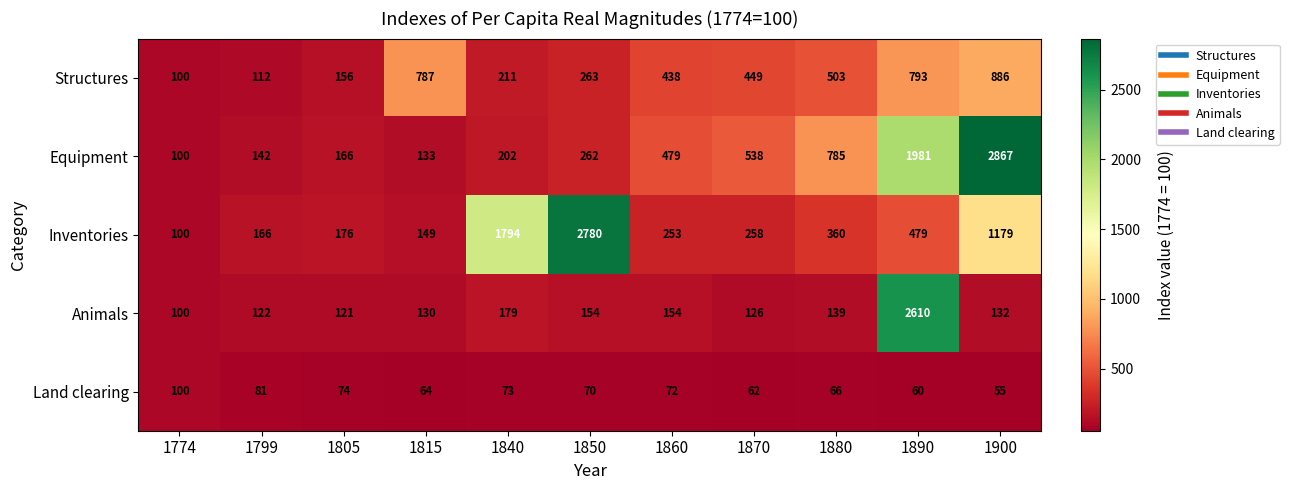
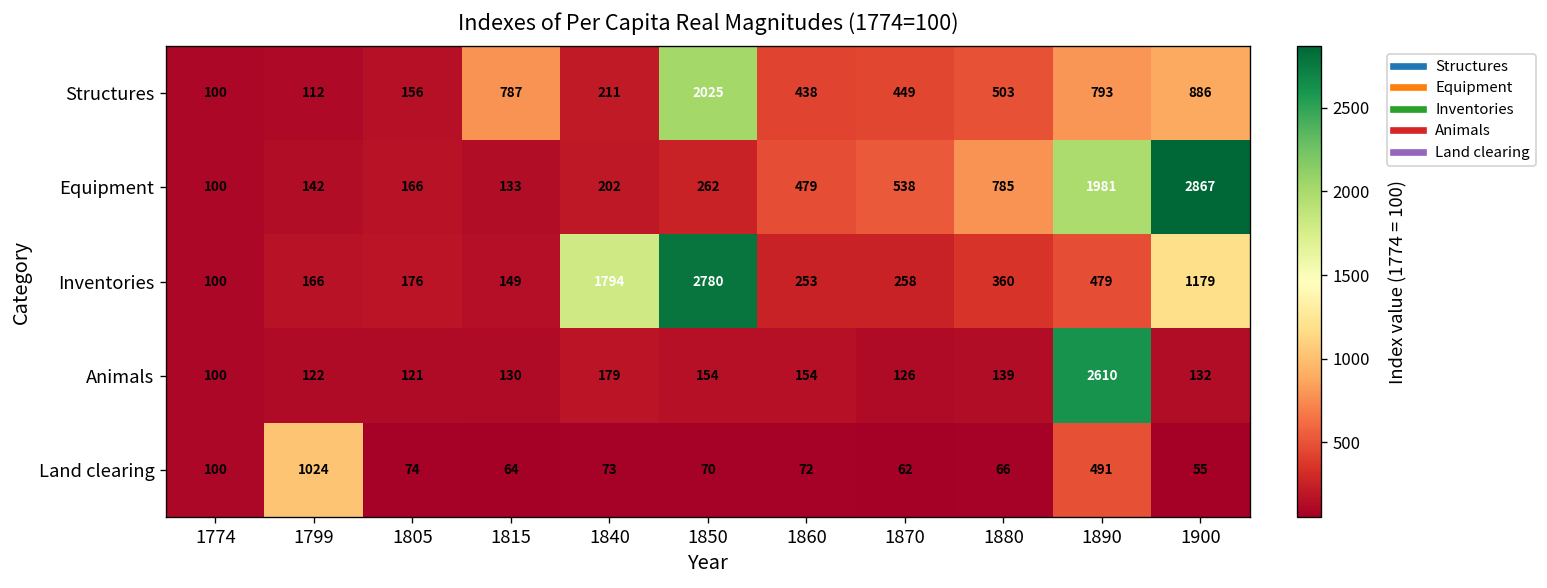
Structures, 1850: 263 -> 2025
Land clearing, 1799: 81 -> 1024
Land clearing, 1890: 60 -> 491
